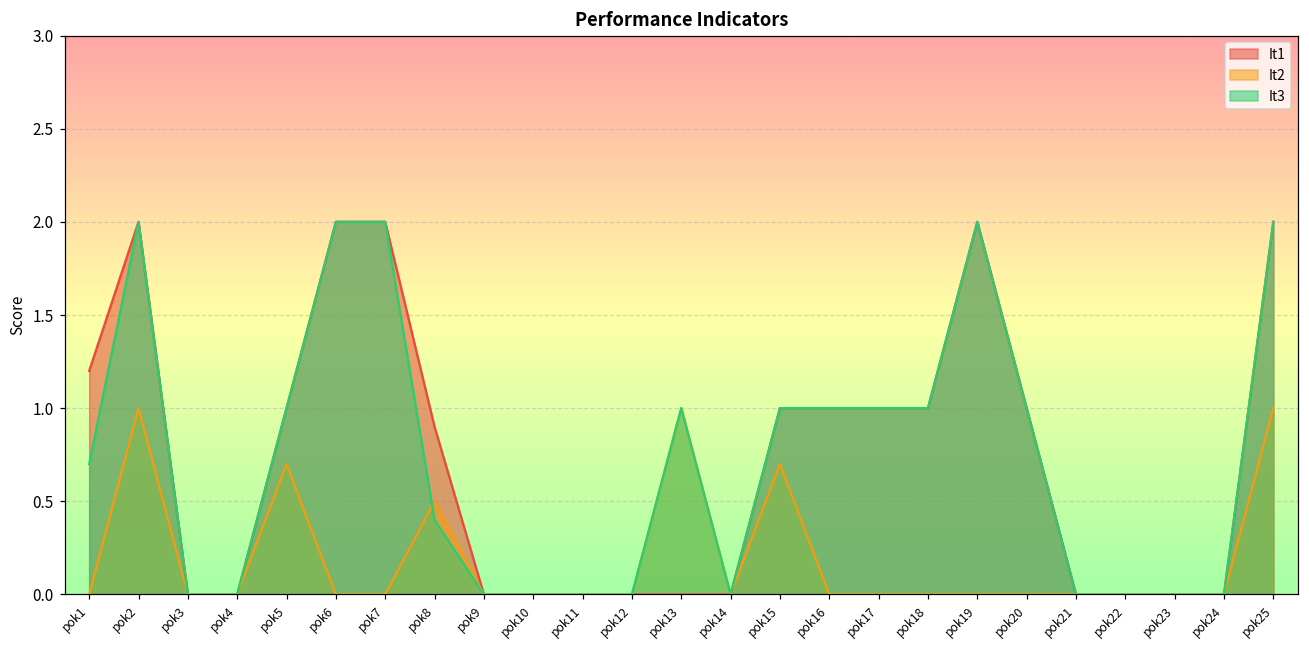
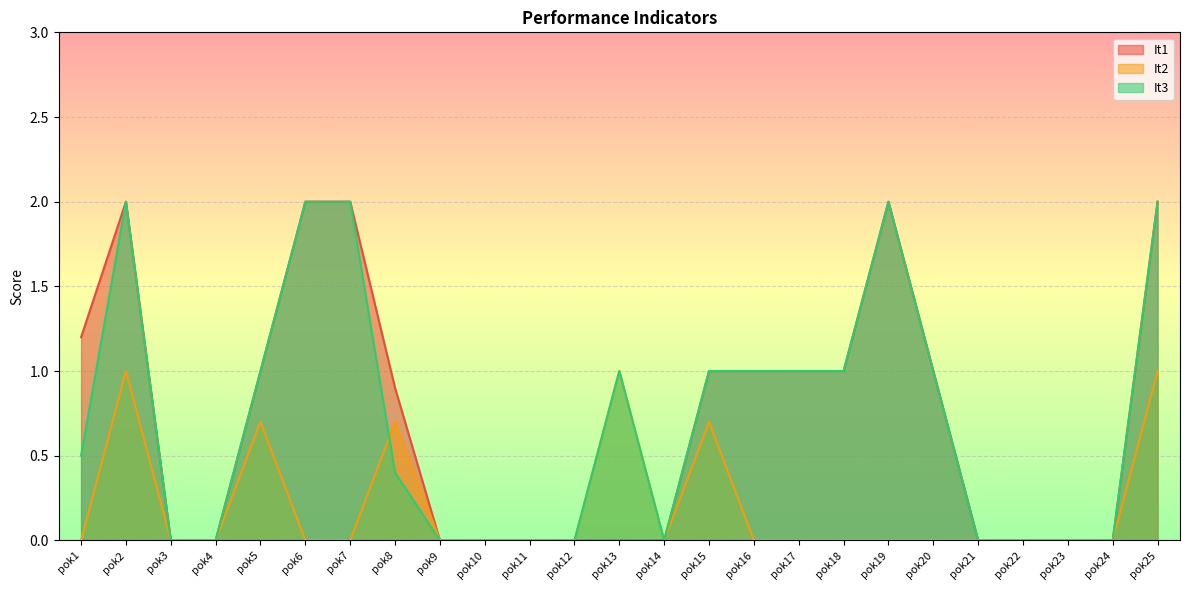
It3, pok1: 0.7 -> 0.5
It2, pok8: 0.5 -> 0.7
